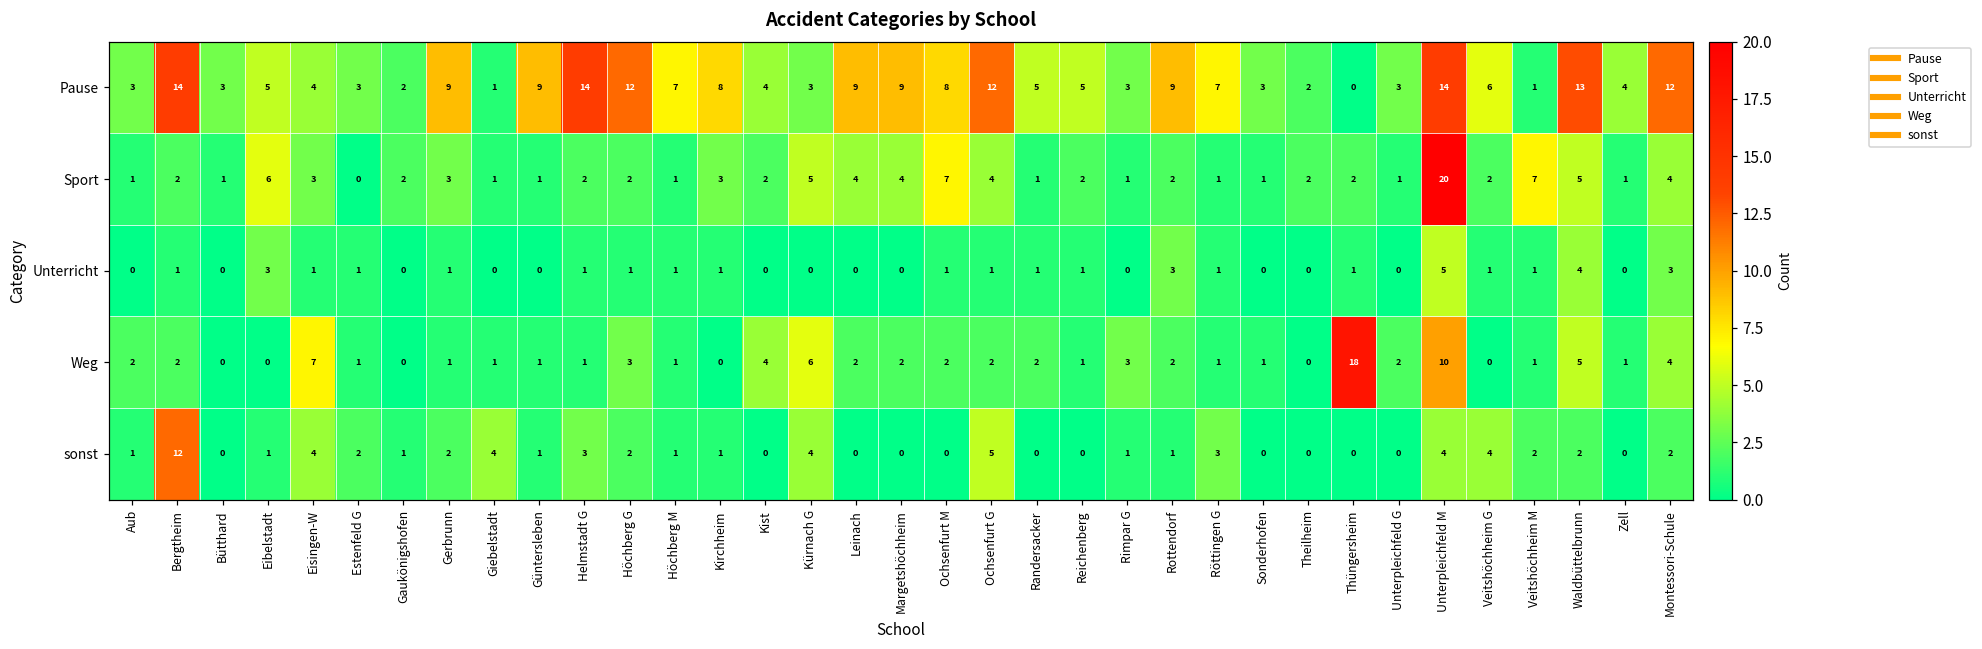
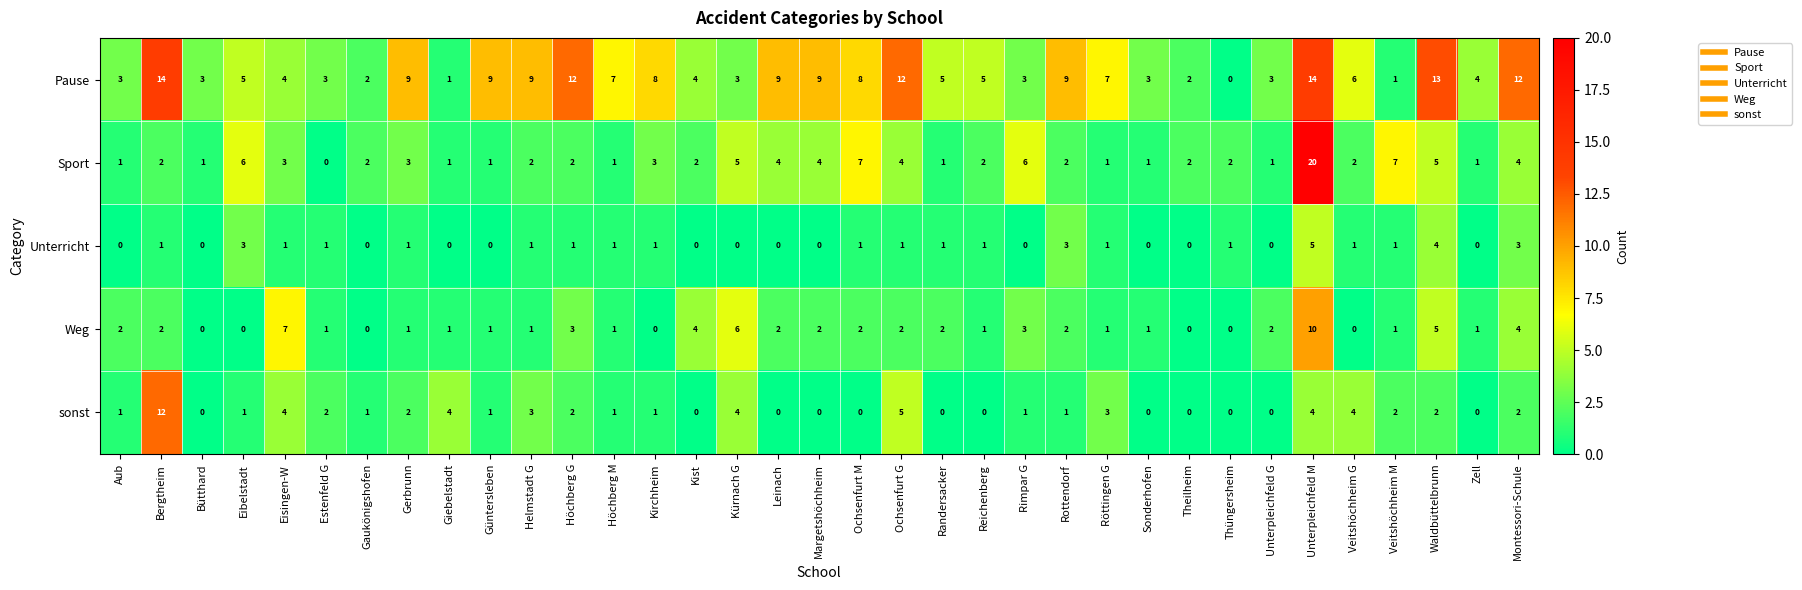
Pause, Helmstadt G: 14 -> 9
Sport, Rimpar G: 1 -> 6
Weg, Thüngersheim: 18 -> 0
